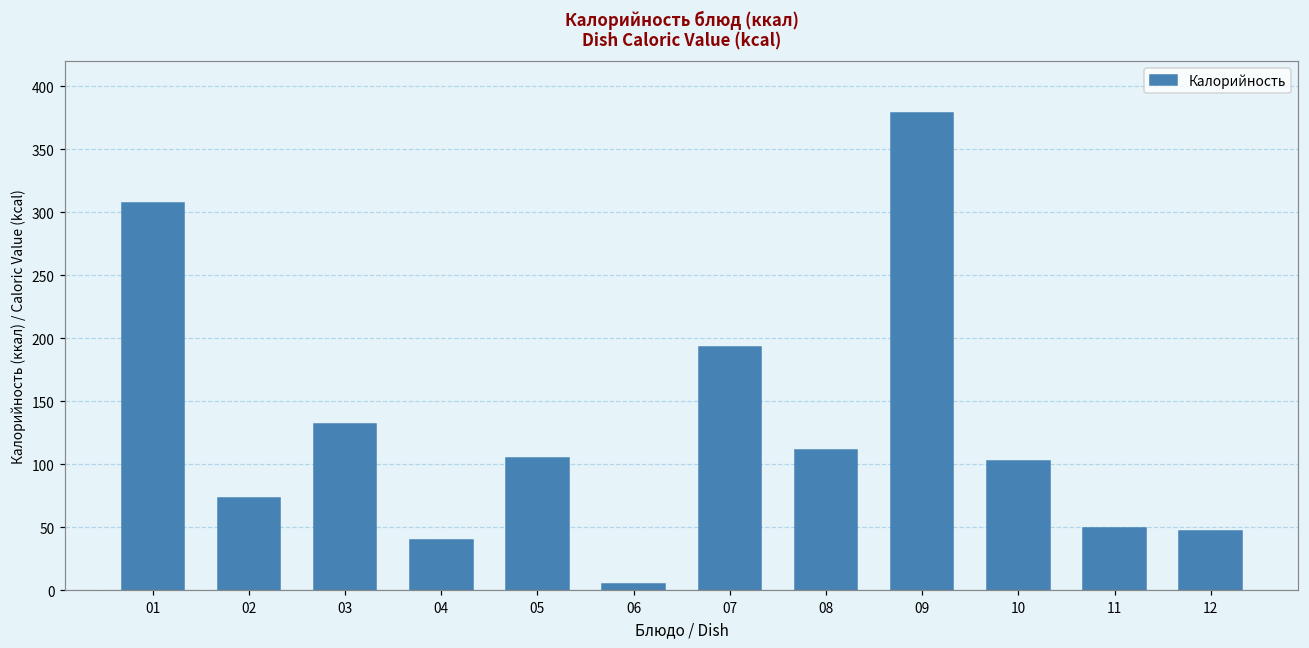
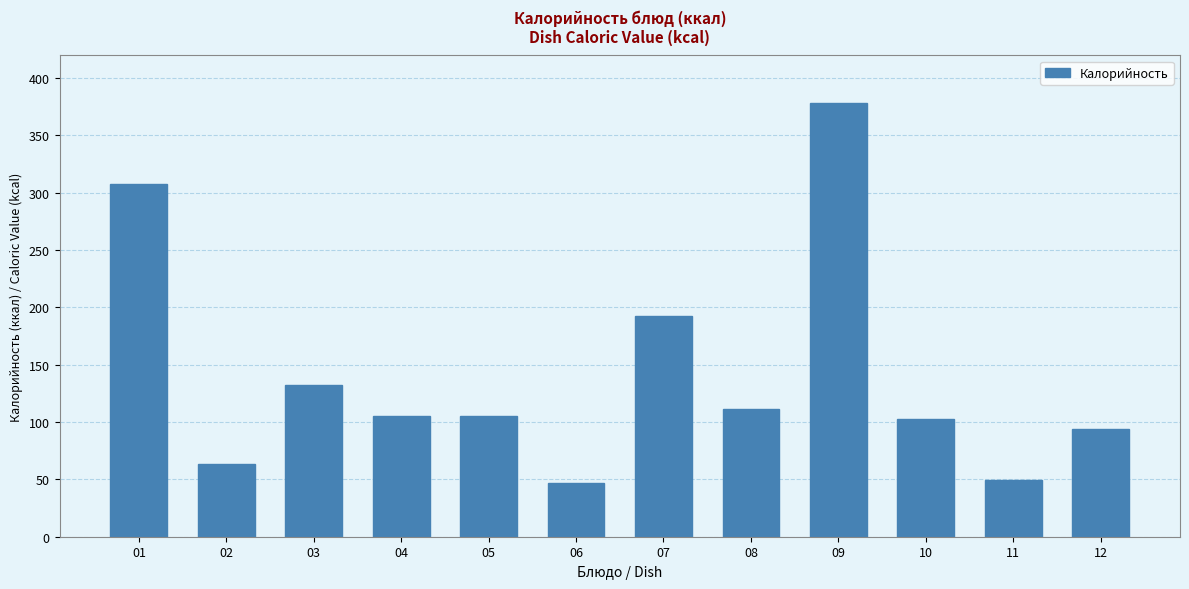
02: 74 -> 63
04: 40 -> 105
06: 5 -> 47
12: 47 -> 94
